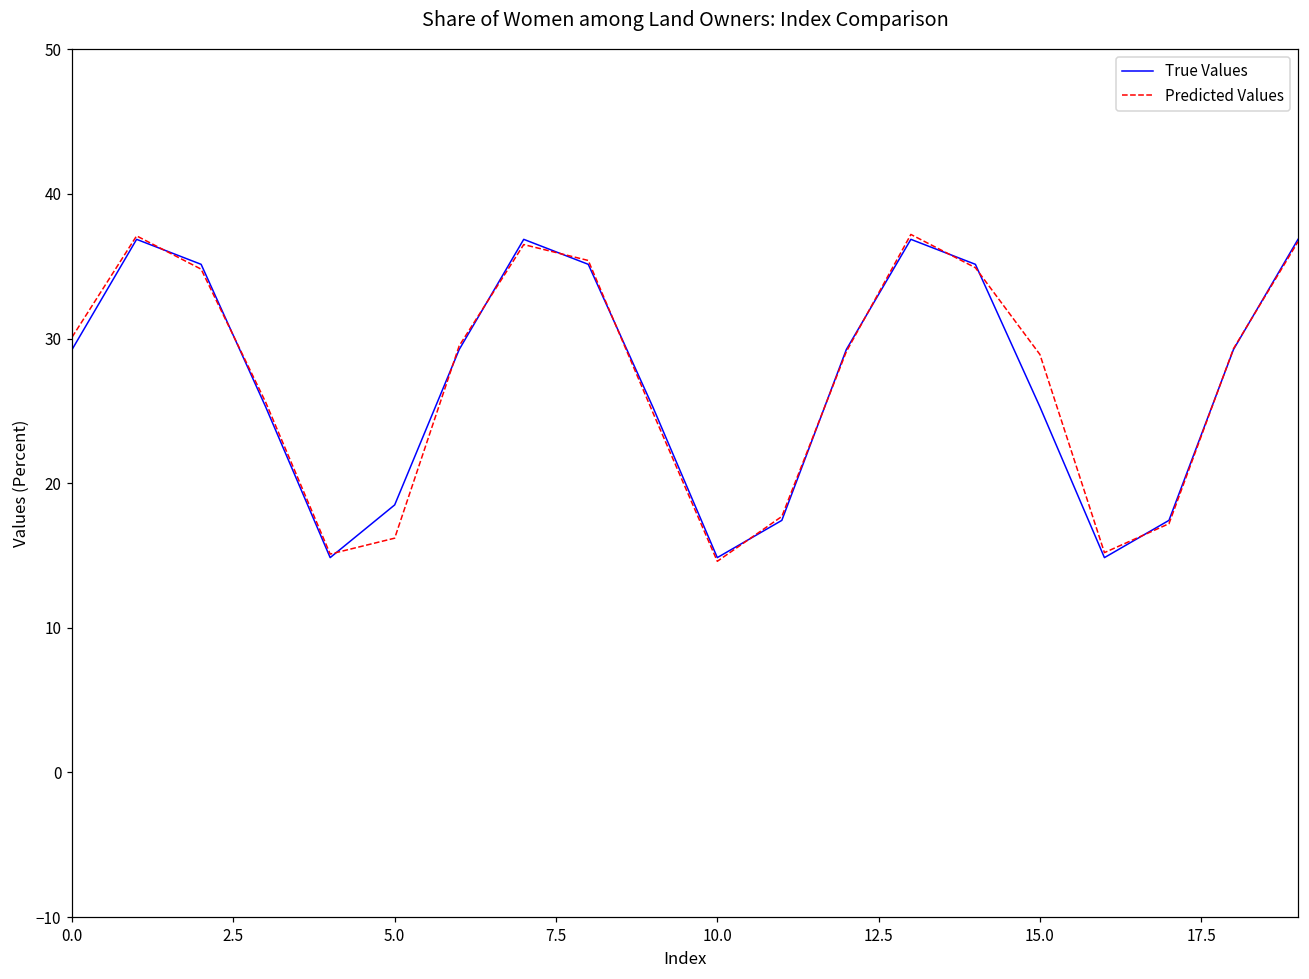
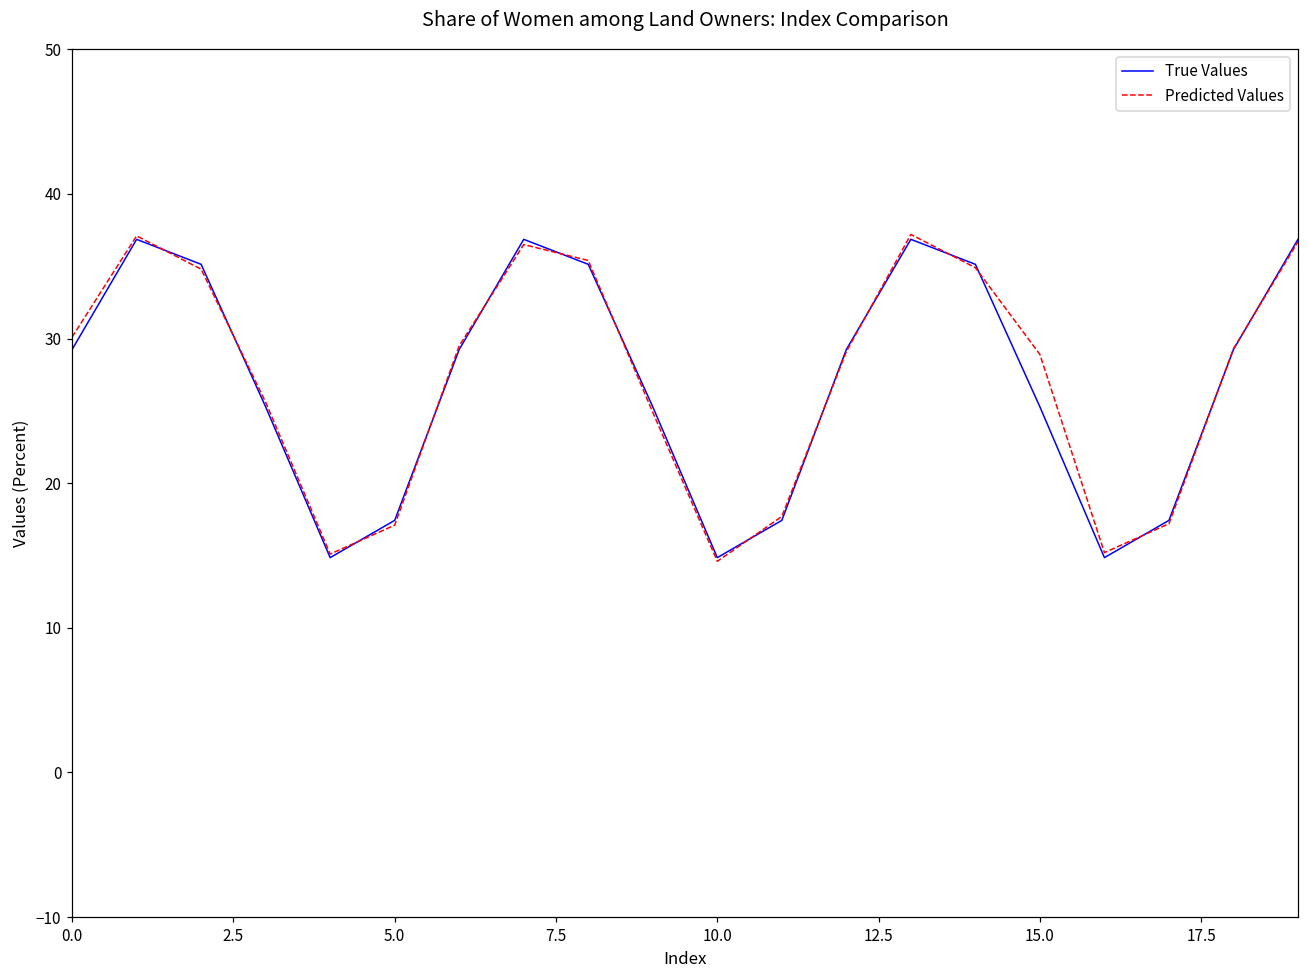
True Values, 5.0: 18.5 -> 17.4
Predicted Values, 5.0: 16.2 -> 17.1
